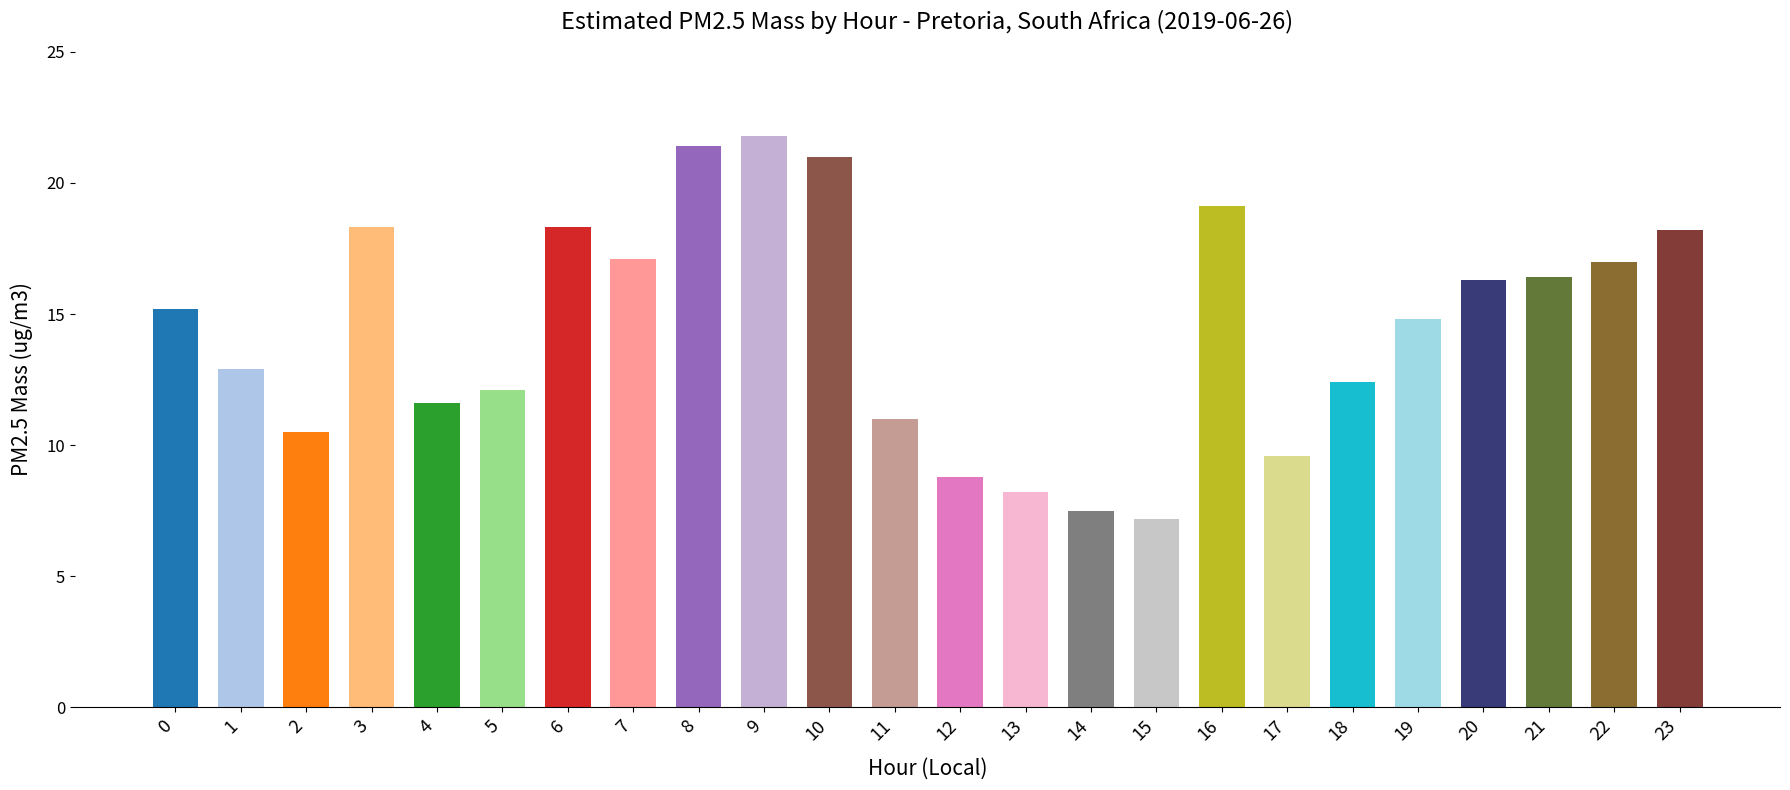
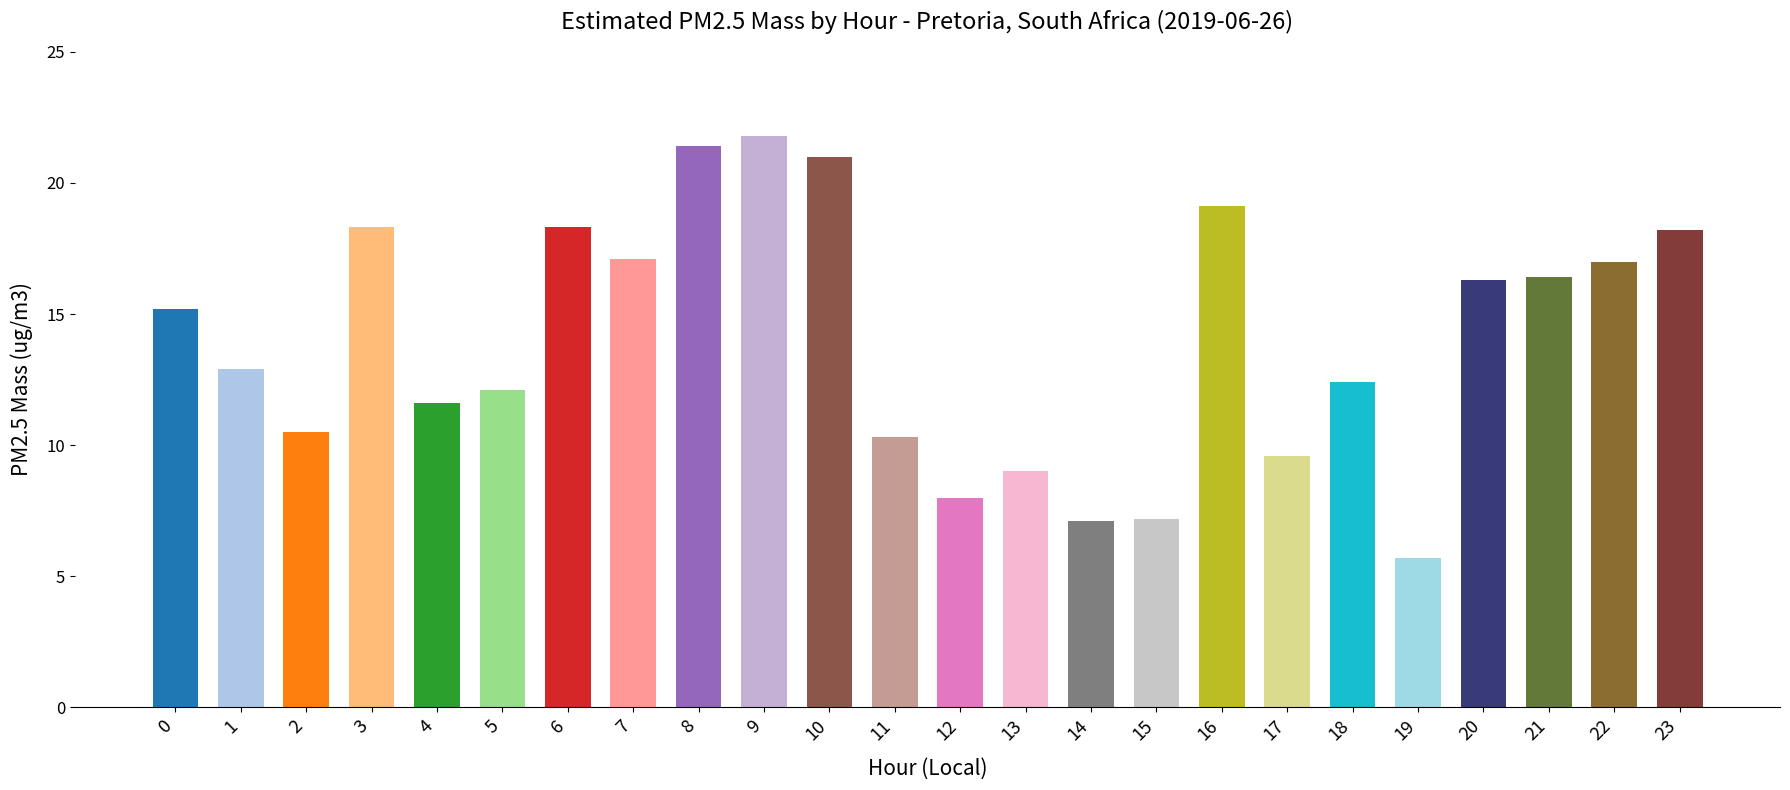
11: 11.0 -> 10.3
12: 8.8 -> 8.0
13: 8.2 -> 9.0
14: 7.5 -> 7.1
19: 14.8 -> 5.7
